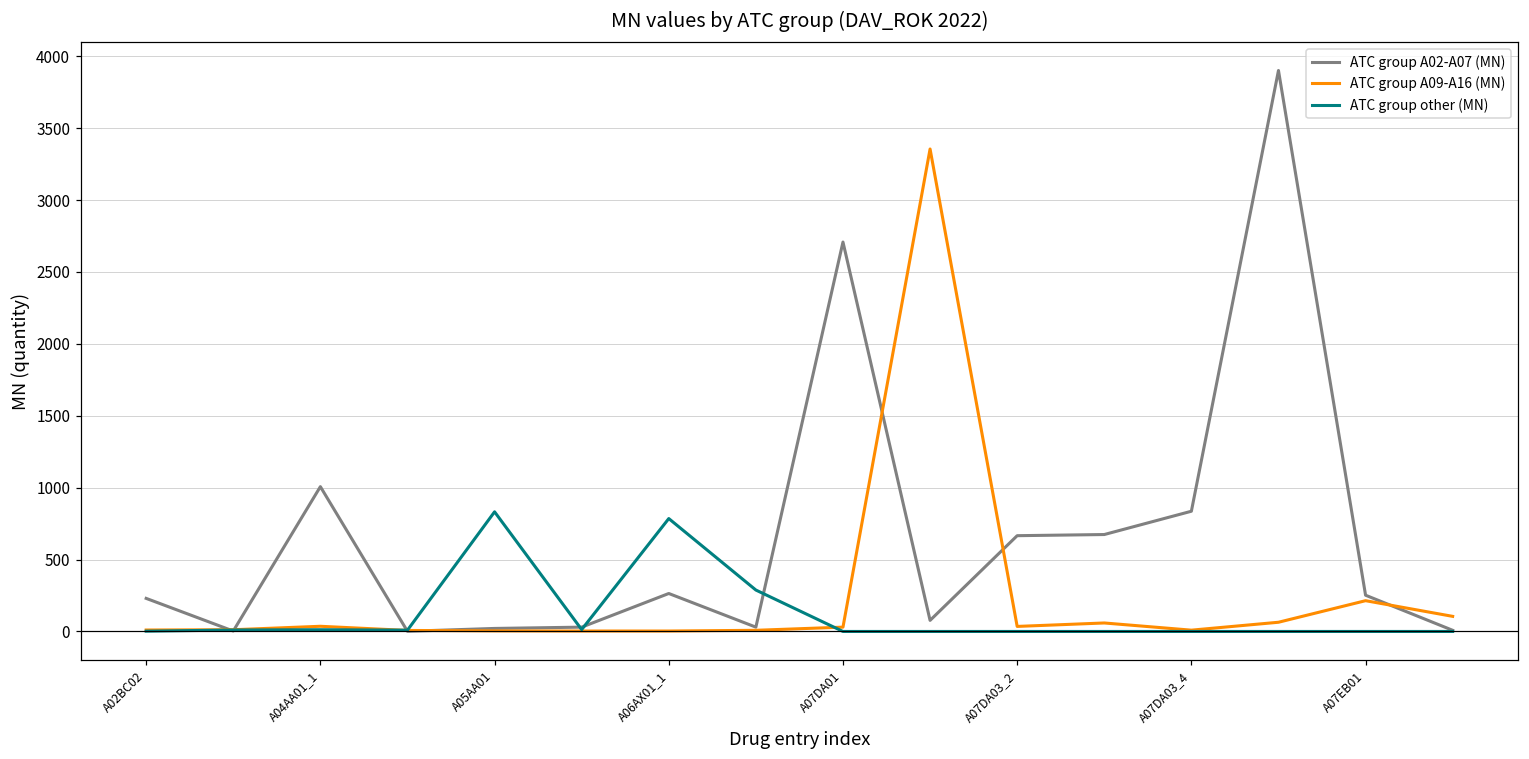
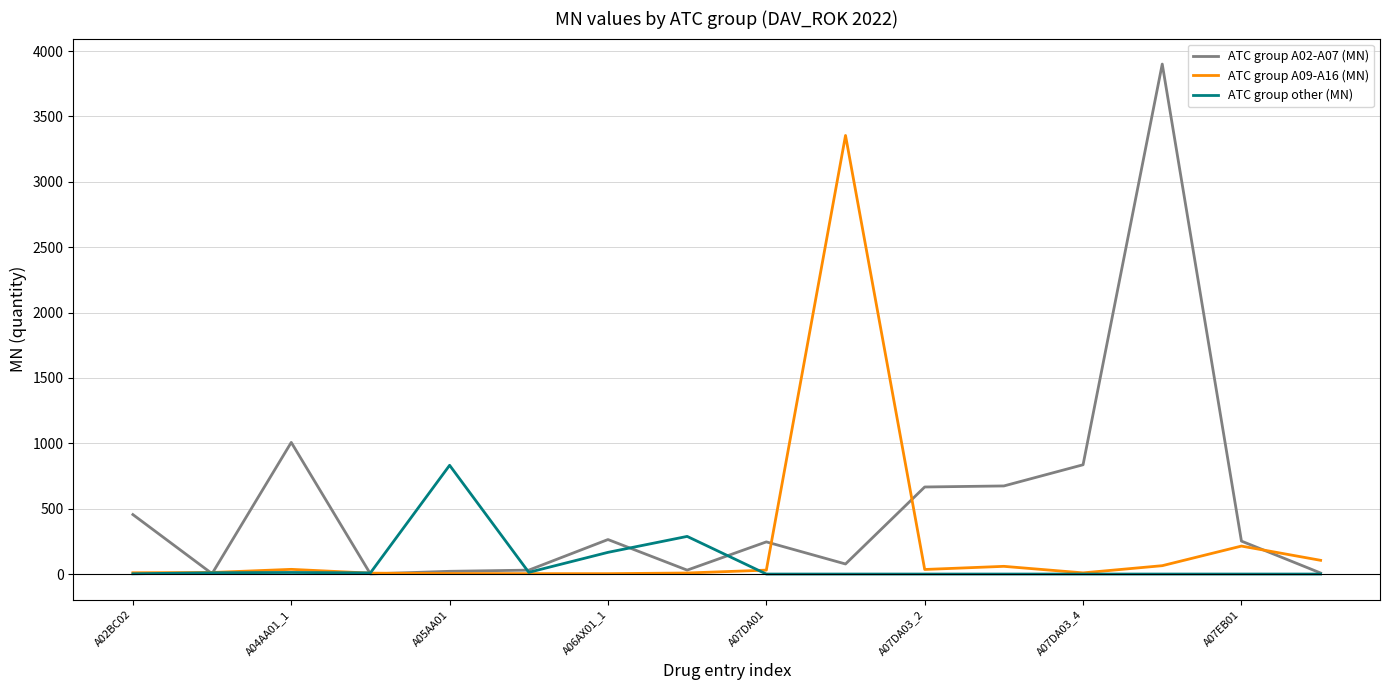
ATC group A02-A07 (MN), A02BC02: 230 -> 460
ATC group other (MN), A06AX01_1: 790 -> 170
ATC group A02-A07 (MN), A07DA01: 2710 -> 250
